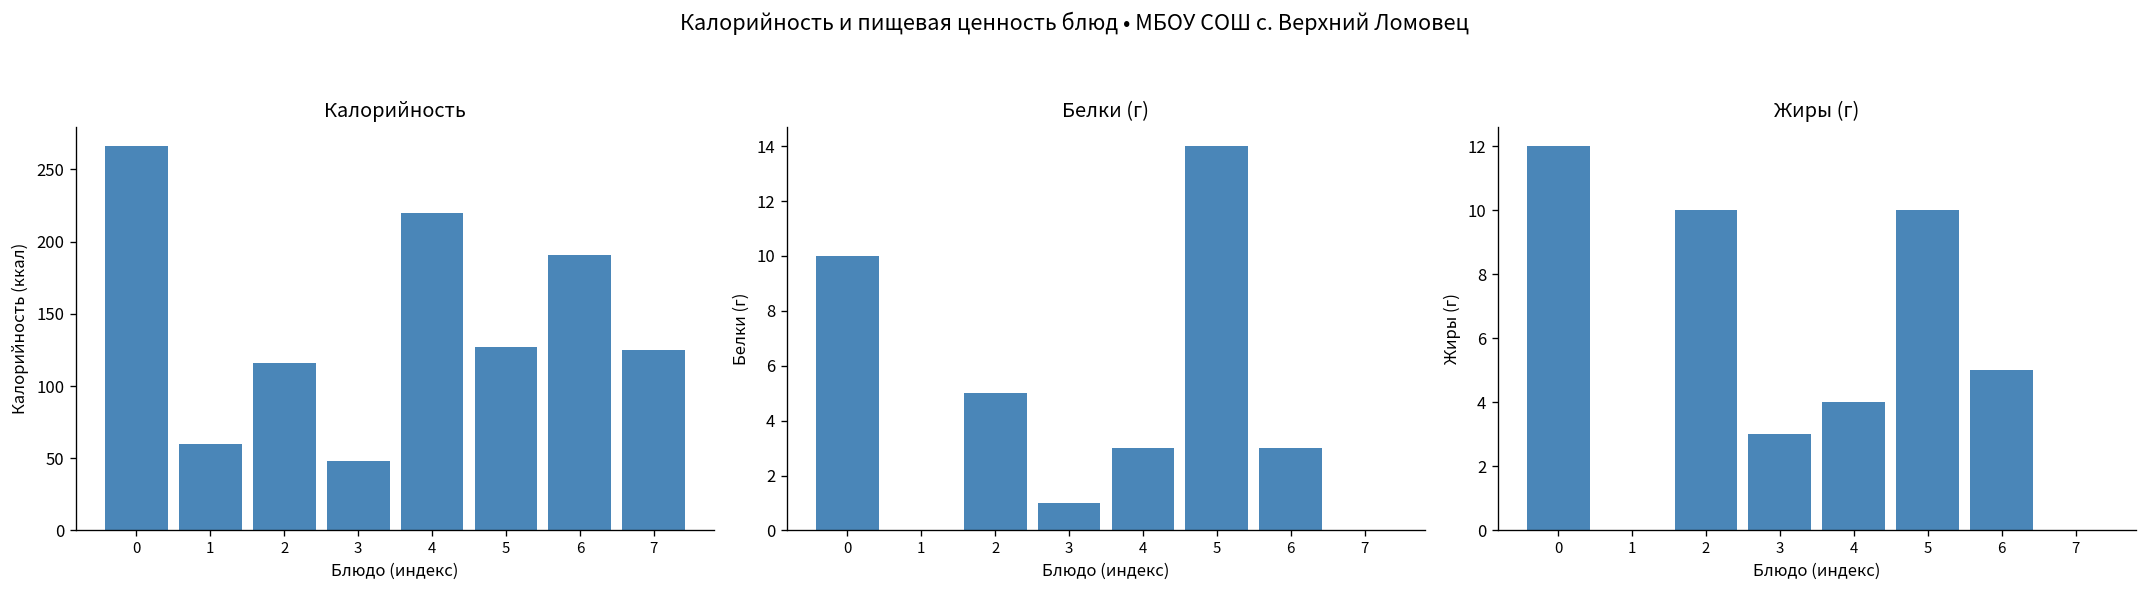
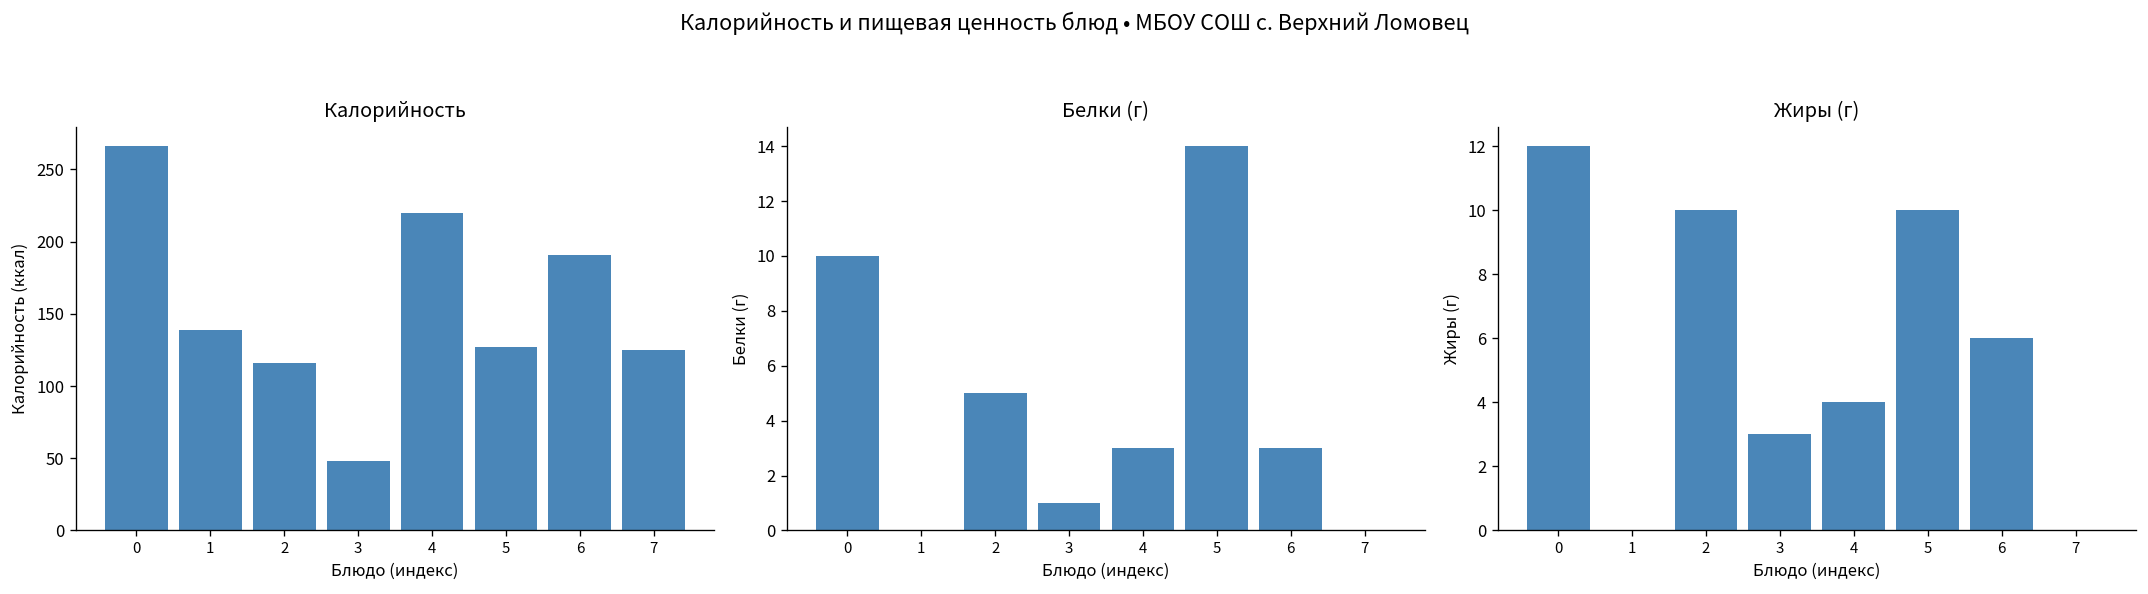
Калорийность, 1: 60 -> 139
Жиры (г), 6: 5 -> 6
